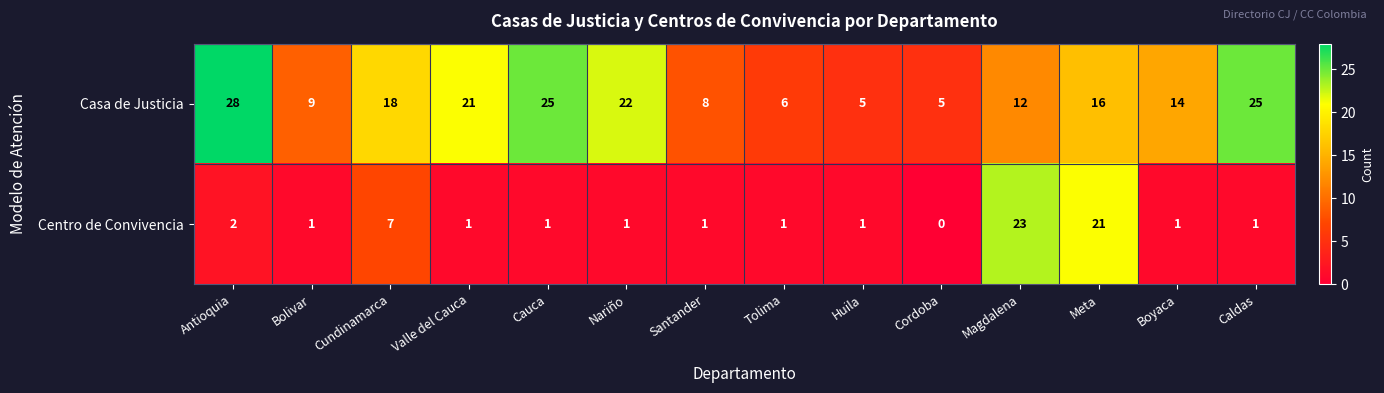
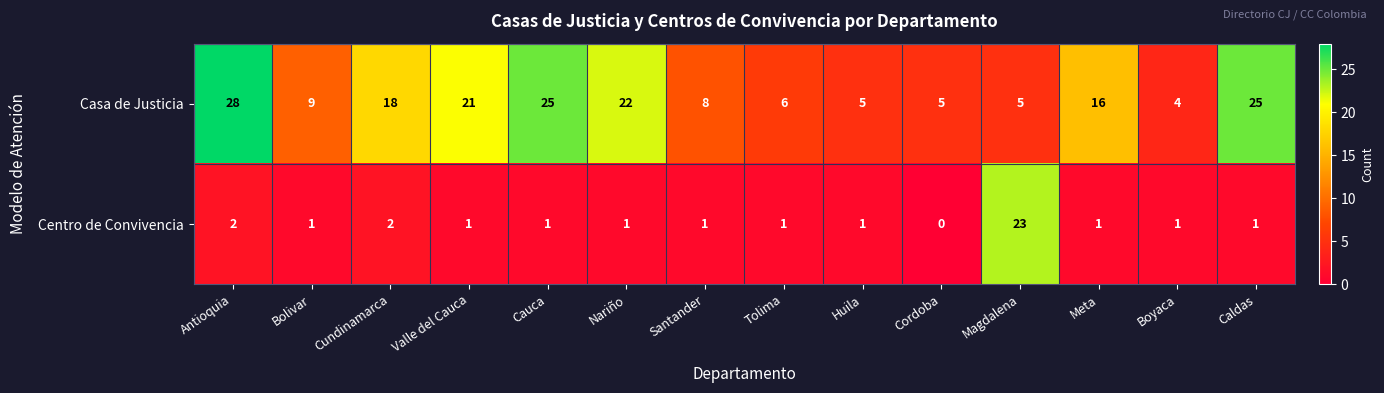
Casa de Justicia, Magdalena: 12 -> 5
Casa de Justicia, Boyaca: 14 -> 4
Centro de Convivencia, Cundinamarca: 7 -> 2
Centro de Convivencia, Meta: 21 -> 1
